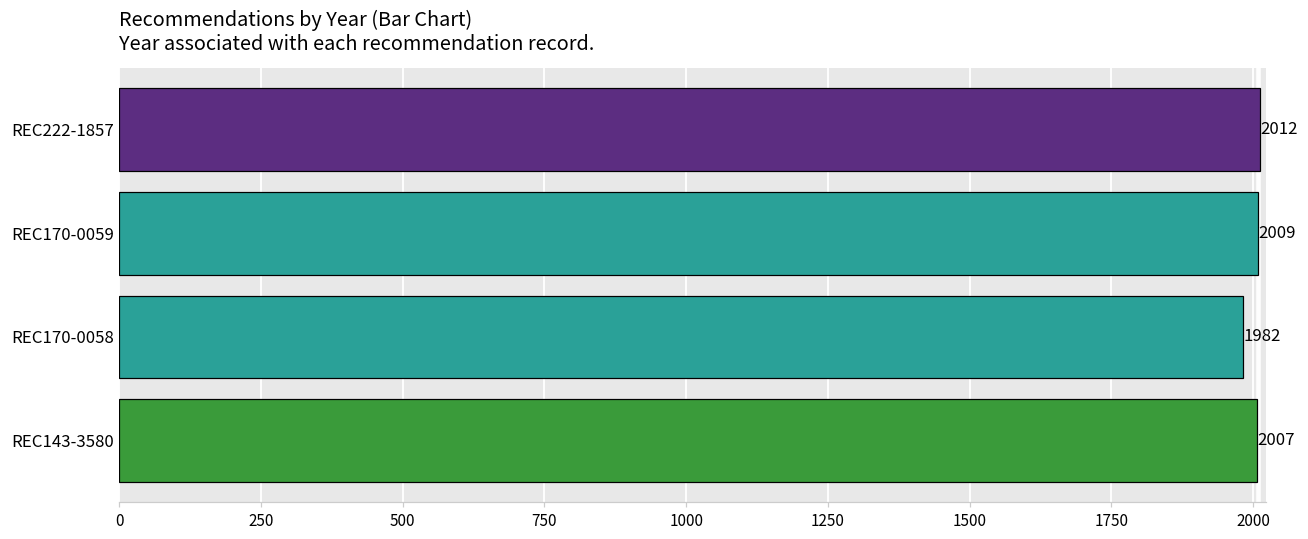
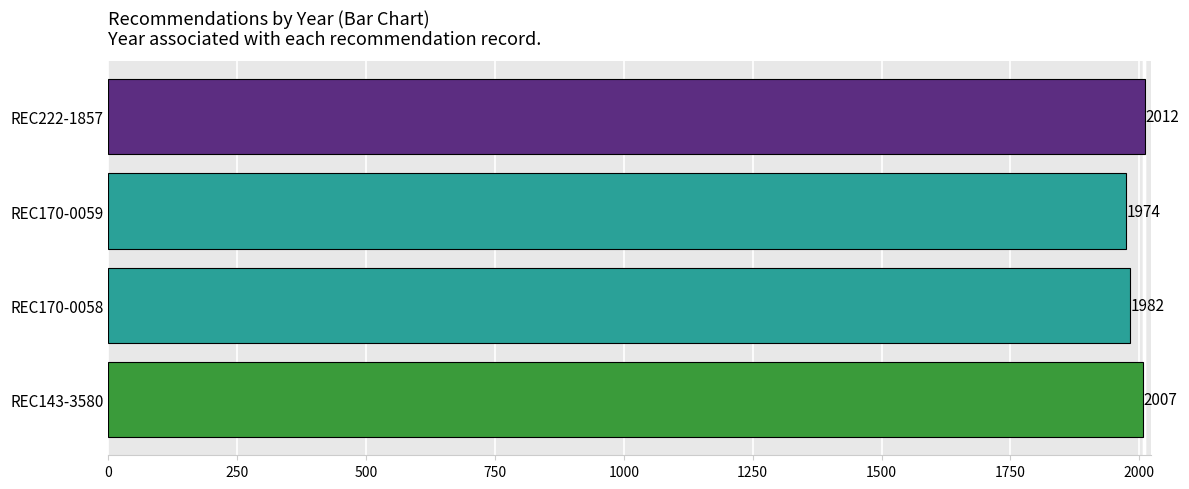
REC170-0059: 2009 -> 1974
